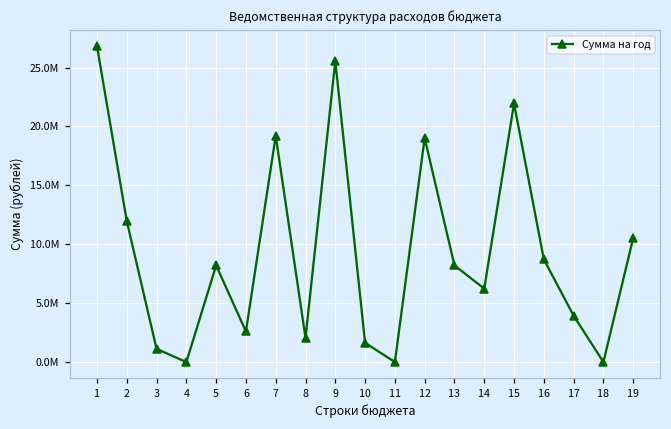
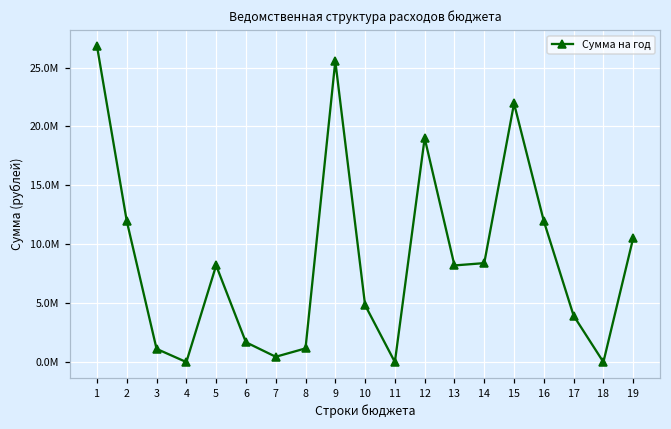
6: 2600000 -> 1700000
7: 19200000 -> 500000
8: 2100000 -> 1200000
10: 1600000 -> 4800000
14: 6200000 -> 8400000
16: 8700000 -> 12000000
